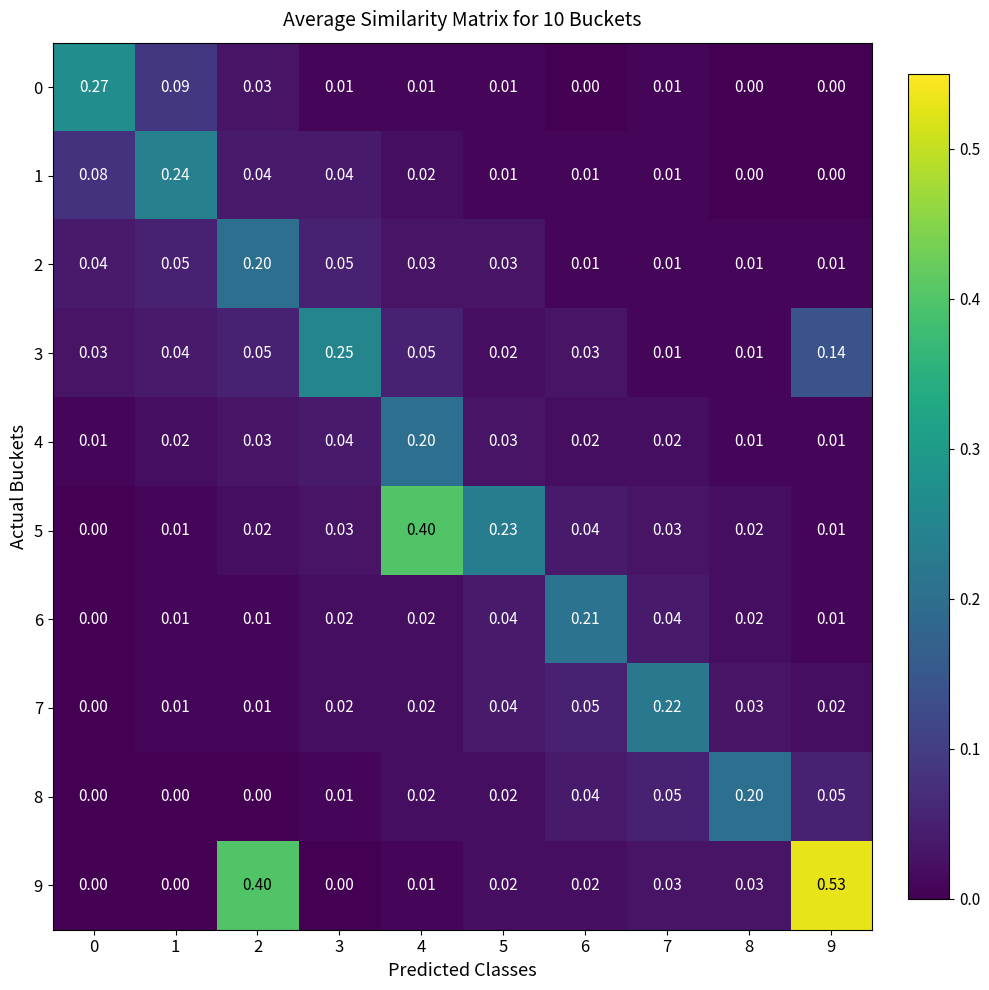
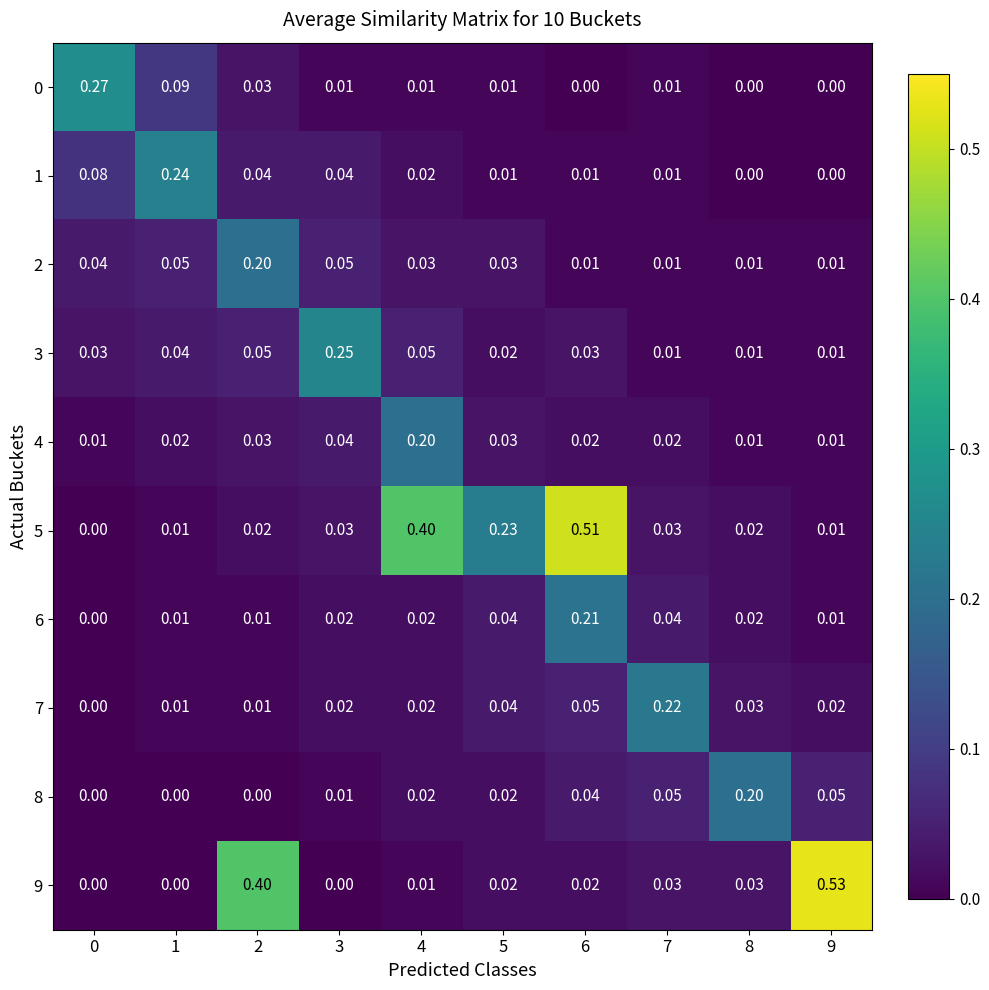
3, 9: 0.14 -> 0.01
5, 6: 0.04 -> 0.51
